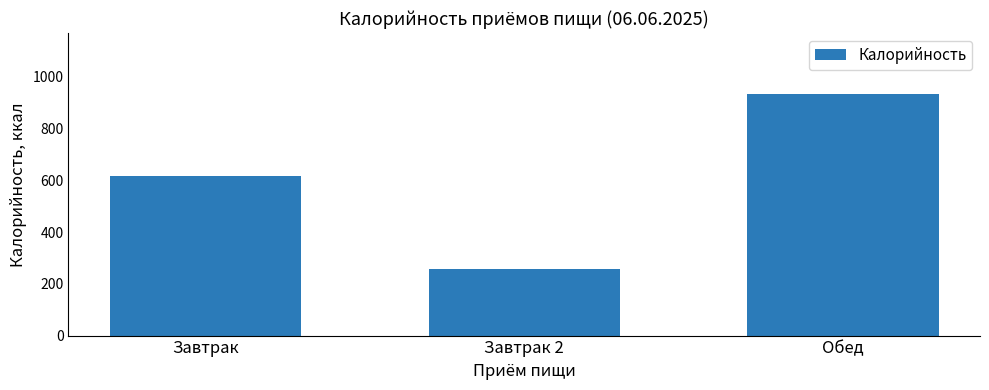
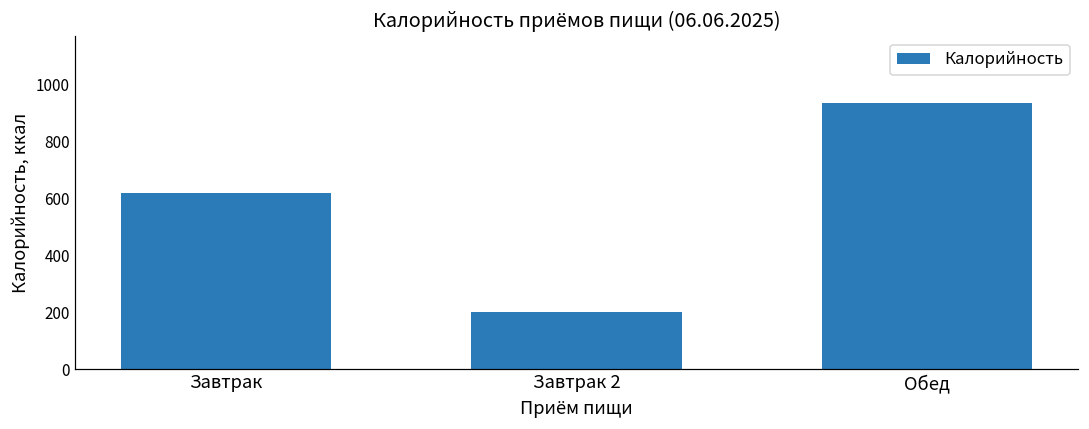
Завтрак 2: 260 -> 200
